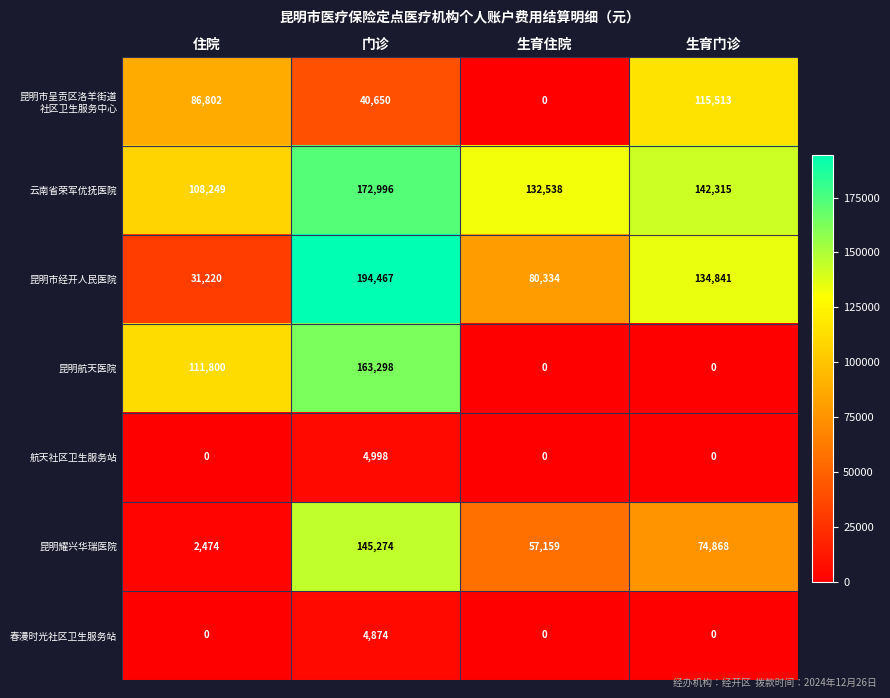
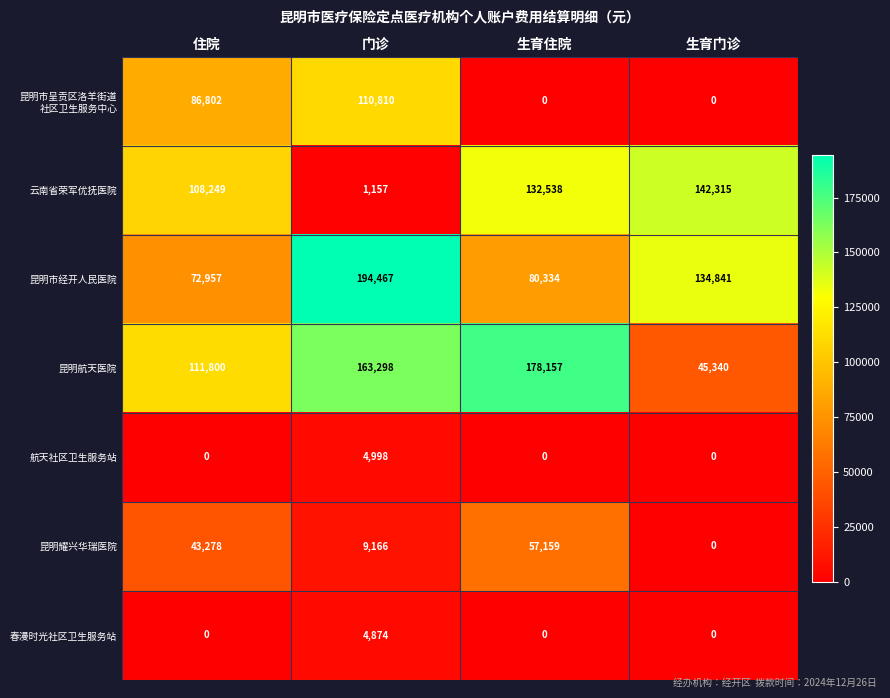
昆明市呈贡区洛羊街道 社区卫生服务中心, 门诊: 40,650 -> 110,810
昆明市呈贡区洛羊街道 社区卫生服务中心, 生育门诊: 115,513 -> 0
云南省荣军优抚医院, 门诊: 172,996 -> 1,157
昆明市经开人民医院, 住院: 31,220 -> 72,957
昆明航天医院, 生育住院: 0 -> 178,157
昆明航天医院, 生育门诊: 0 -> 45,340
昆明耀兴华瑞医院, 住院: 2,474 -> 43,278
昆明耀兴华瑞医院, 门诊: 145,274 -> 9,166
昆明耀兴华瑞医院, 生育门诊: 74,868 -> 0
